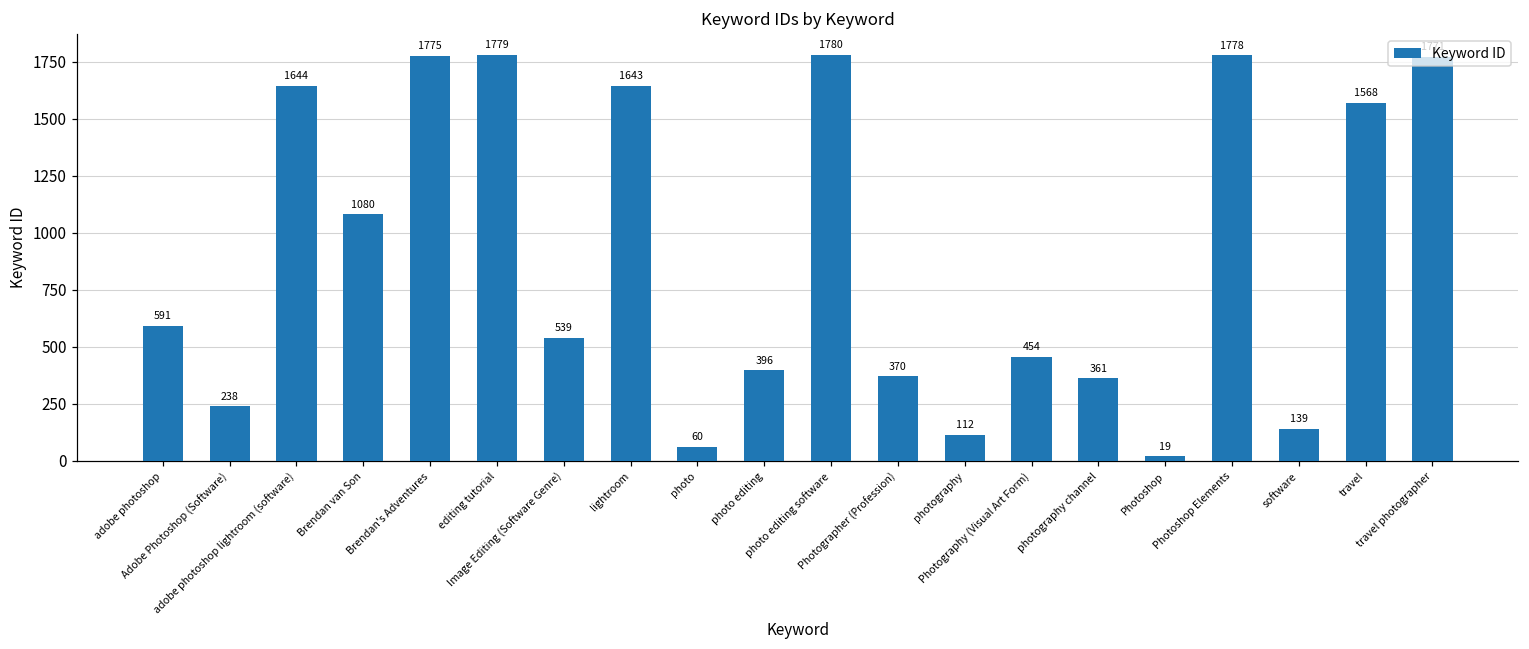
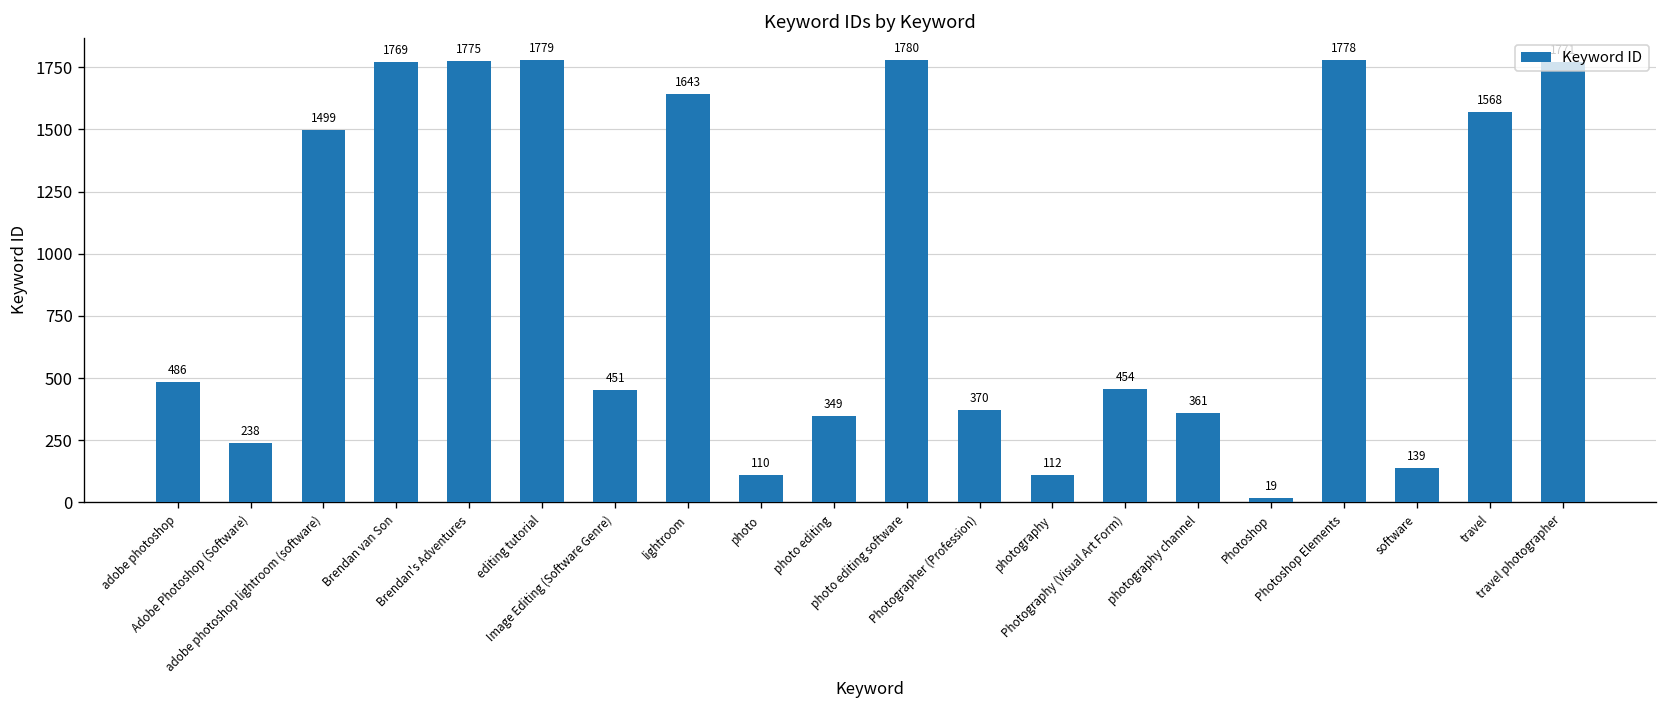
adobe photoshop: 591 -> 486
adobe photoshop lightroom (software): 1644 -> 1499
Brendan van Son: 1080 -> 1769
Image Editing (Software Genre): 539 -> 451
photo: 60 -> 110
photo editing: 396 -> 349
